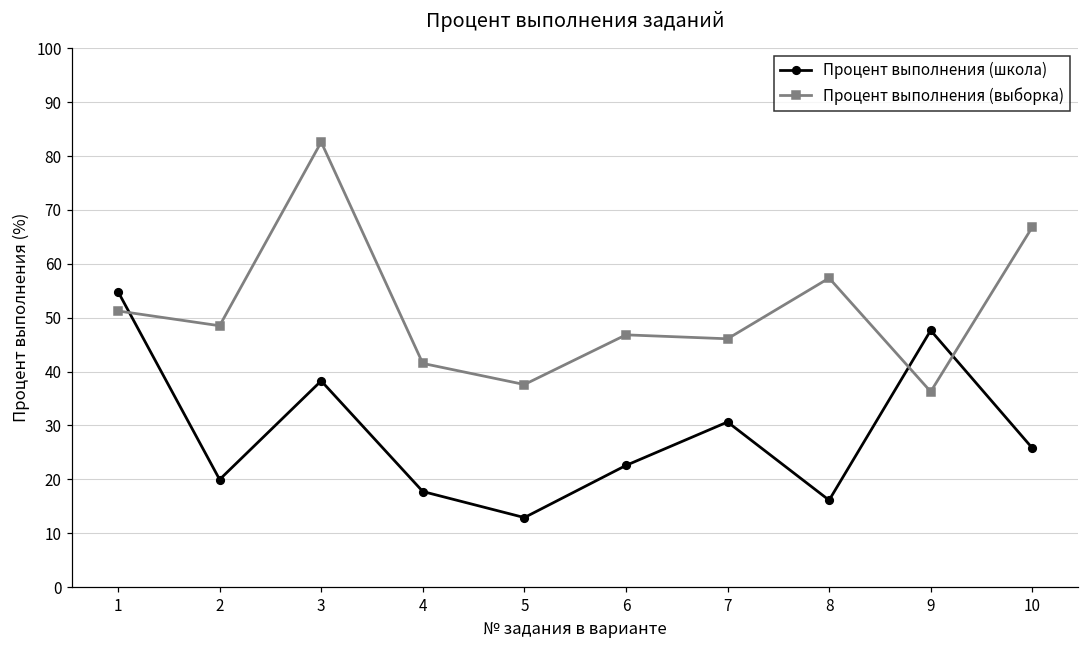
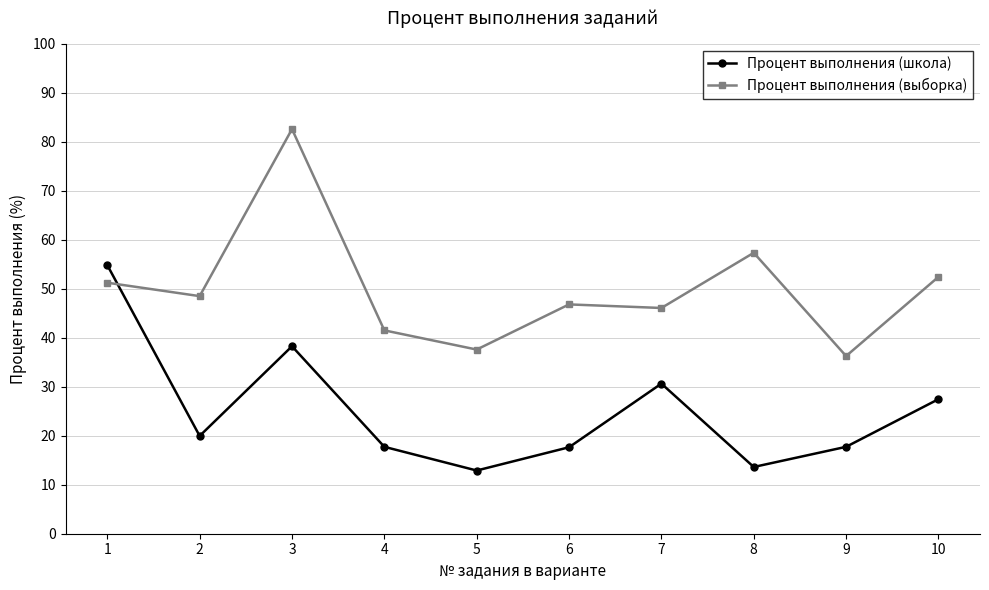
Процент выполнения (школа), 6: 23 -> 18
Процент выполнения (школа), 8: 16 -> 14
Процент выполнения (школа), 9: 48 -> 18
Процент выполнения (школа), 10: 26 -> 27
Процент выполнения (выборка), 10: 67 -> 52
